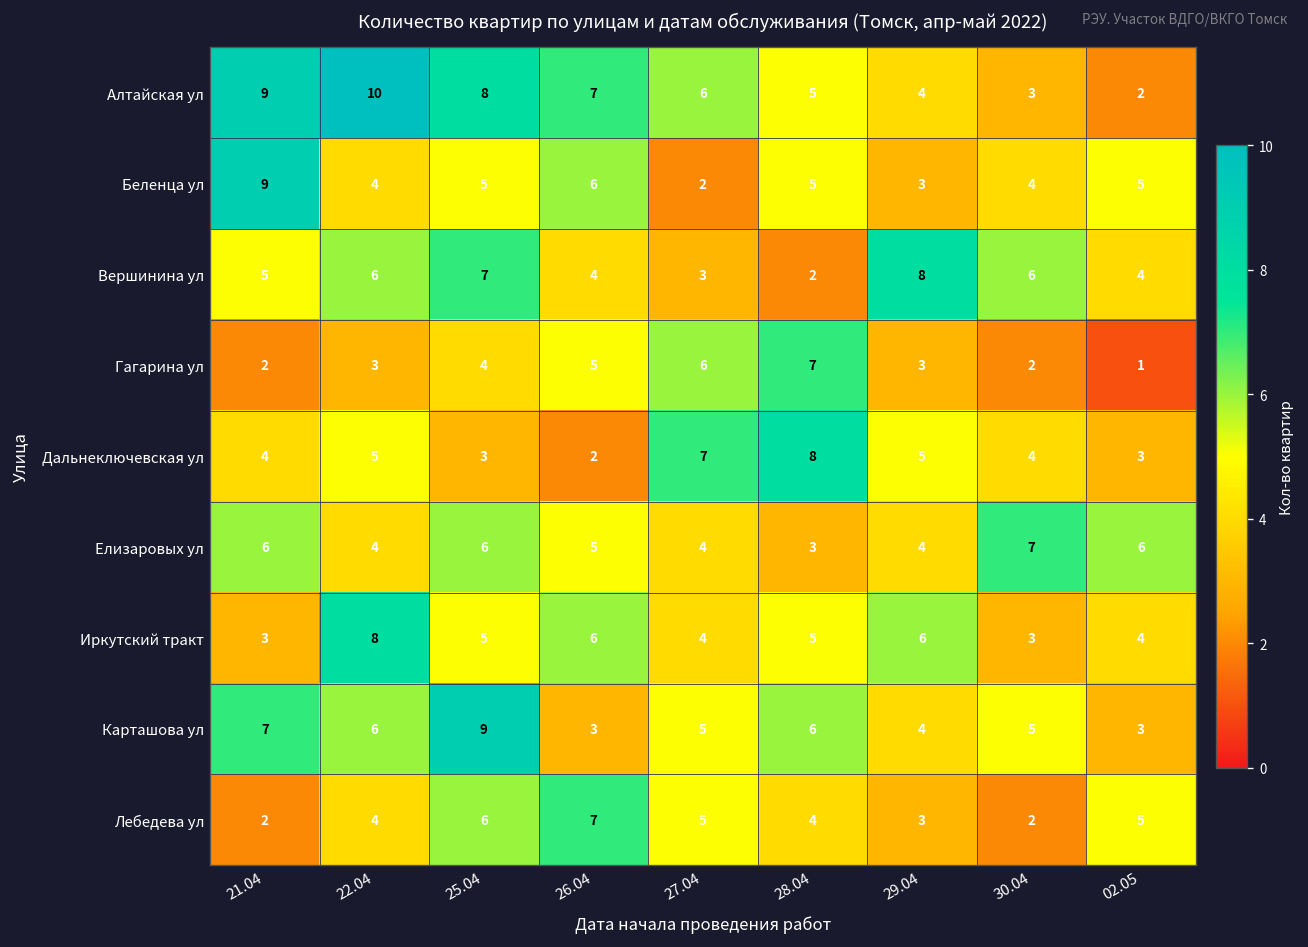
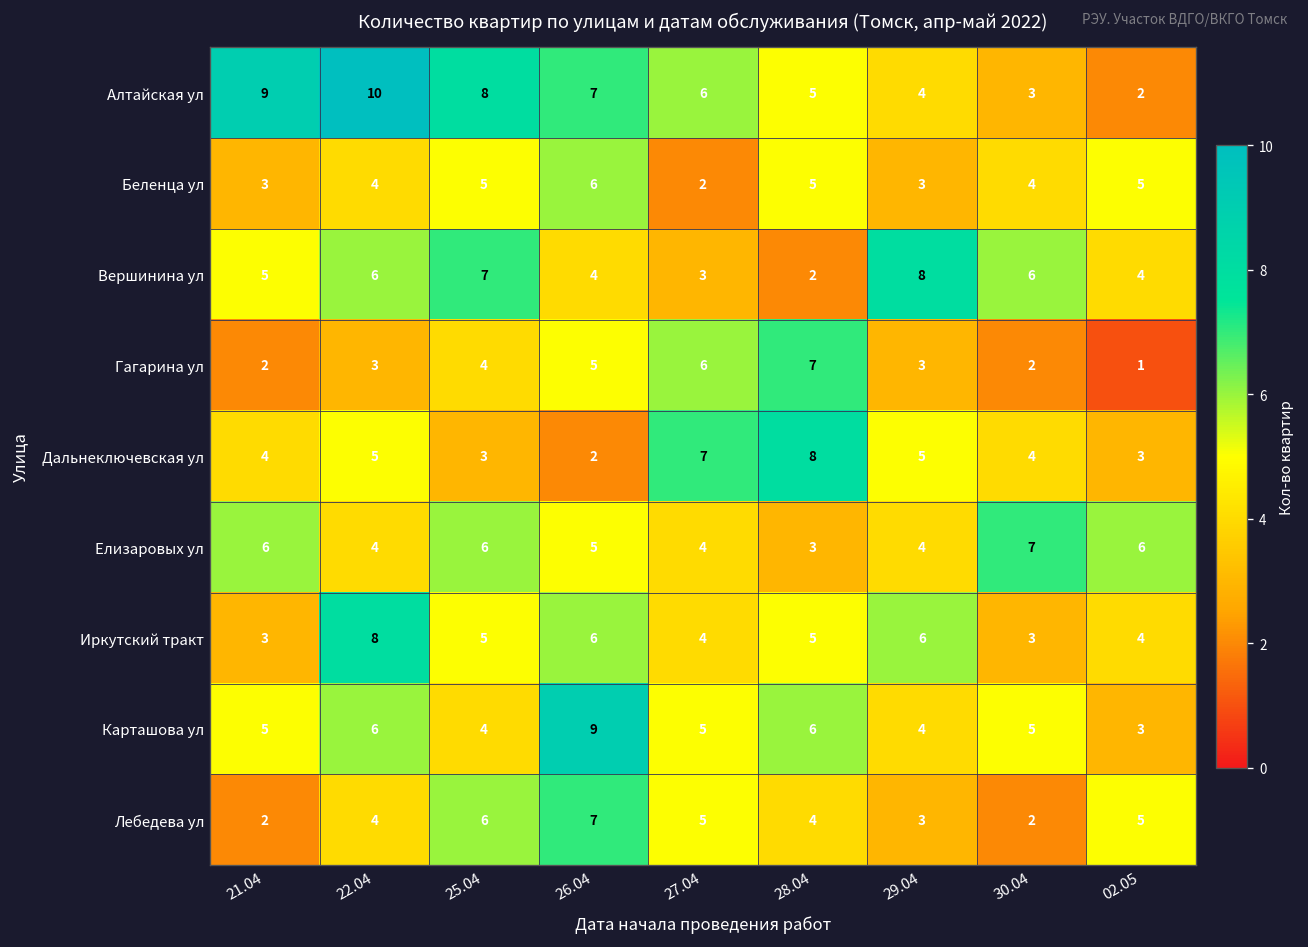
Беленца ул, 21.04: 9 -> 3
Карташова ул, 21.04: 7 -> 5
Карташова ул, 25.04: 9 -> 4
Карташова ул, 26.04: 3 -> 9
